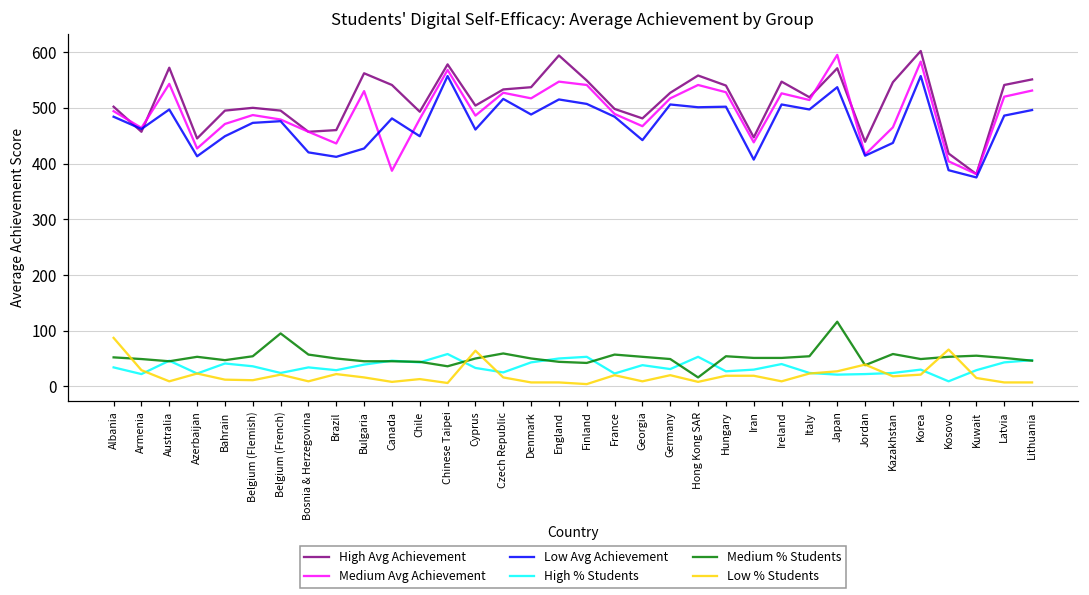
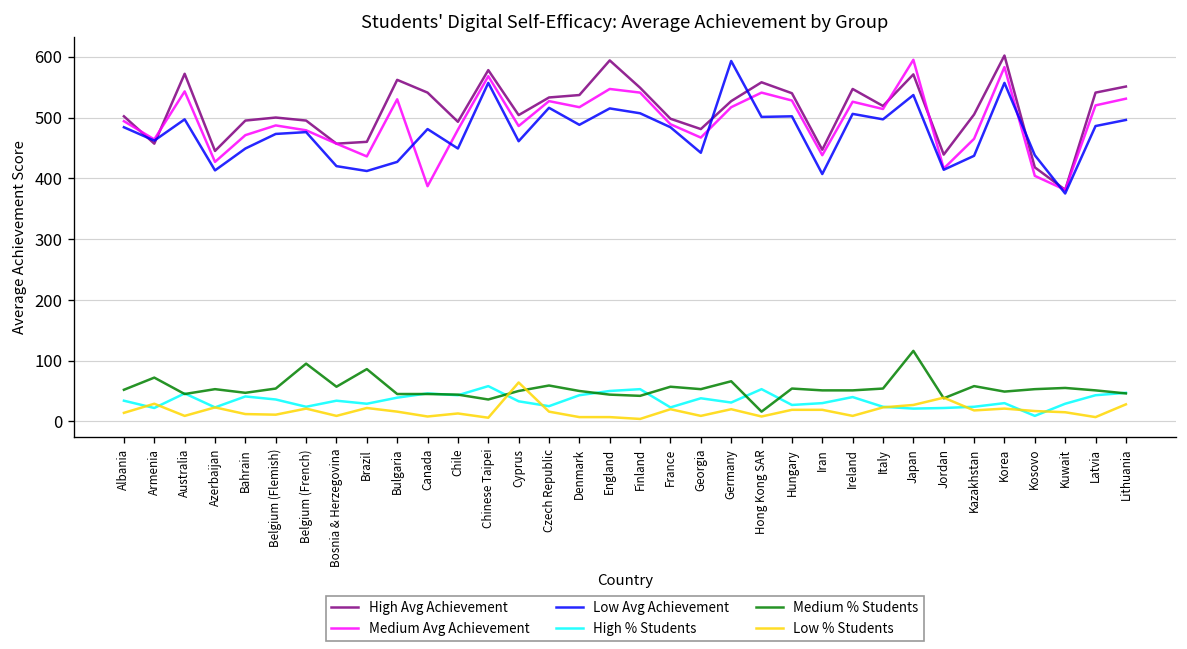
Low % Students, Albania: 90 -> 10
Medium % Students, Armenia: 50 -> 70
Medium % Students, Brazil: 50 -> 90
Low Avg Achievement, Germany: 510 -> 590
Medium % Students, Germany: 50 -> 70
High Avg Achievement, Kazakhstan: 550 -> 510
Low Avg Achievement, Kosovo: 390 -> 440
Low % Students, Kosovo: 70 -> 20
Low % Students, Lithuania: 10 -> 30
